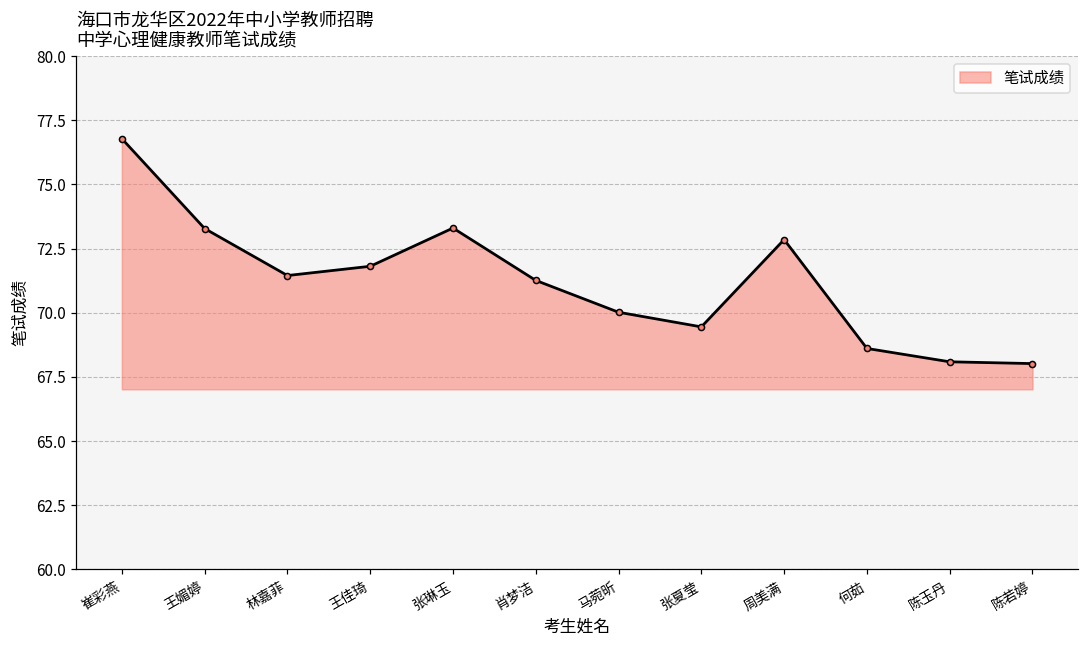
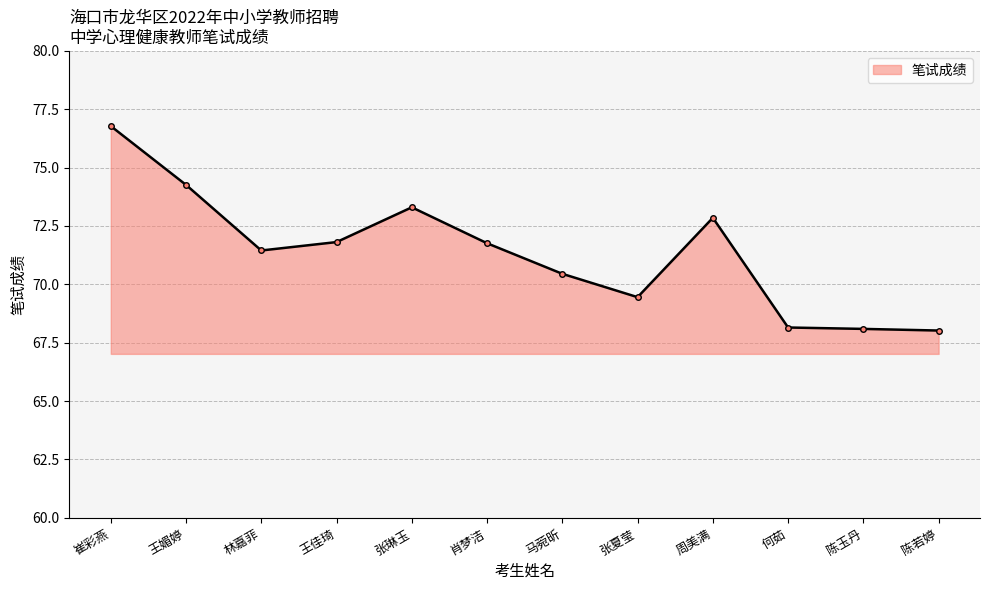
王媚婷: 73.3 -> 74.3
肖梦洁: 71.3 -> 71.8
马菀昕: 70.0 -> 70.5
何茹: 68.6 -> 68.2
